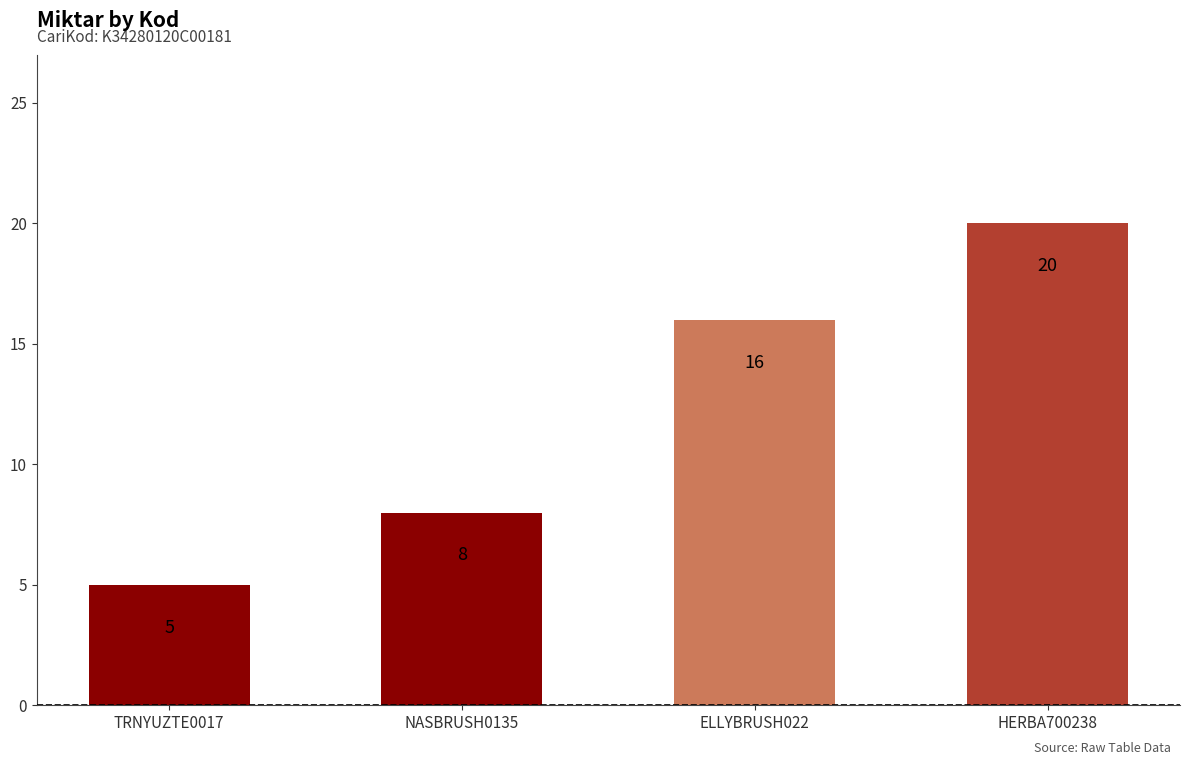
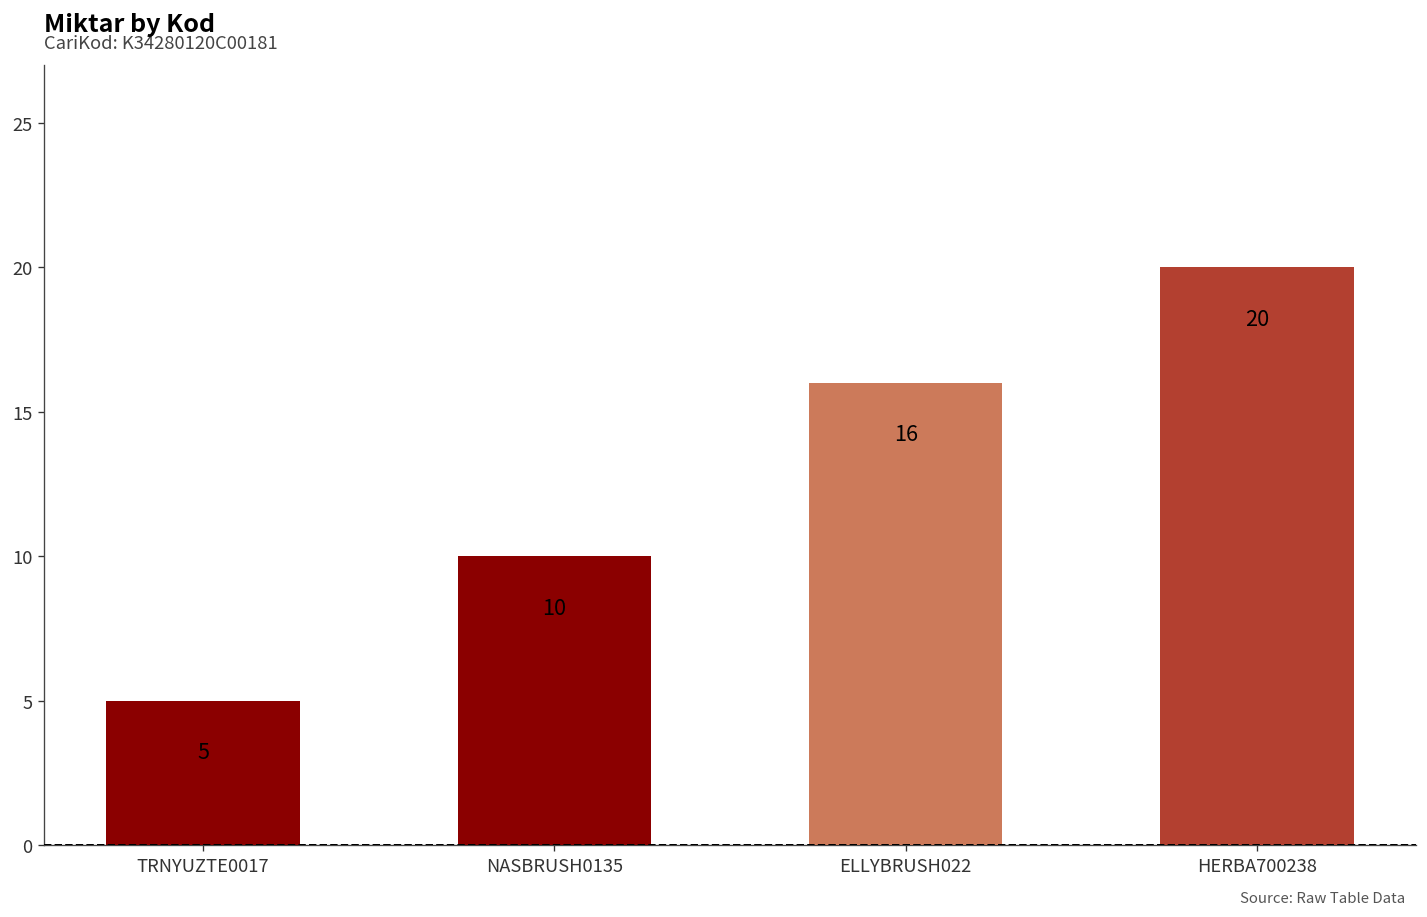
NASBRUSH0135: 8 -> 10
